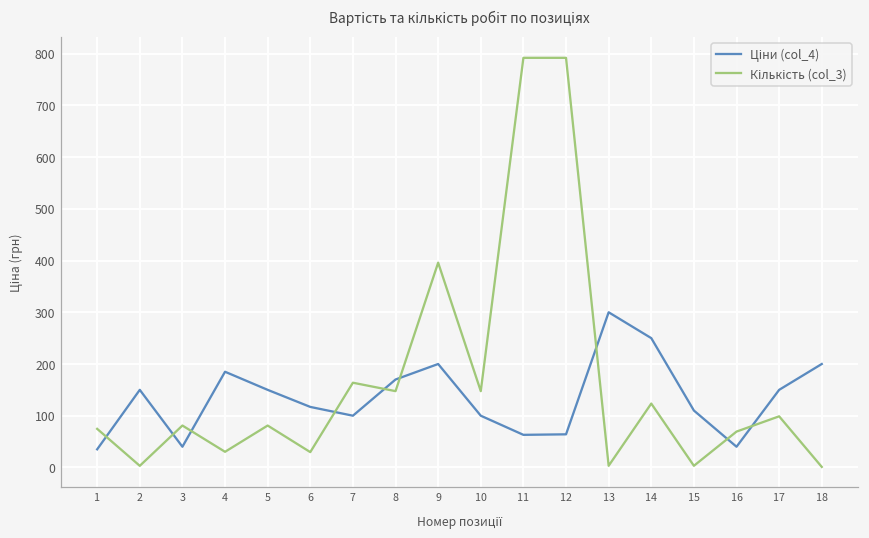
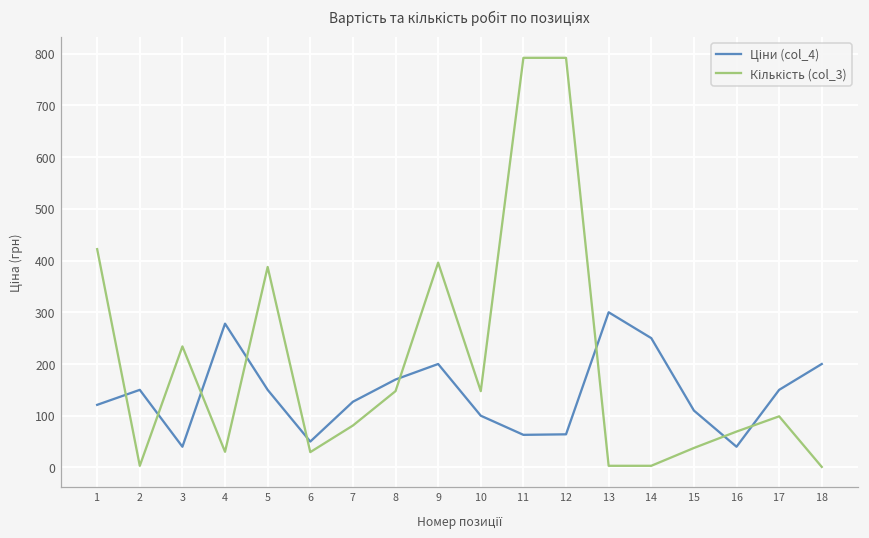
Ціни (col_4), 1: 40 -> 120
Кількість (col_3), 1: 70 -> 420
Кількість (col_3), 3: 80 -> 230
Ціни (col_4), 4: 190 -> 280
Кількість (col_3), 5: 80 -> 390
Ціни (col_4), 6: 120 -> 50
Ціни (col_4), 7: 100 -> 130
Кількість (col_3), 7: 160 -> 80
Кількість (col_3), 14: 120 -> 0
Кількість (col_3), 15: 0 -> 40
